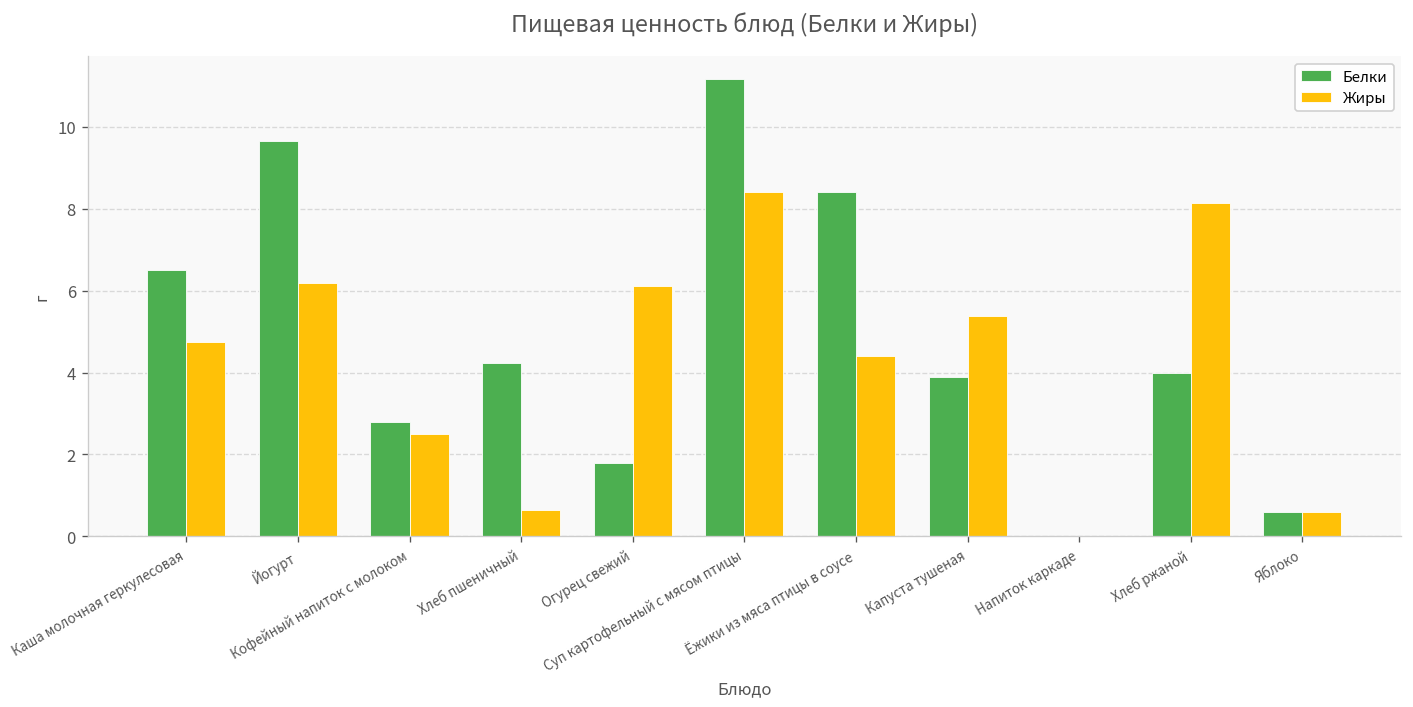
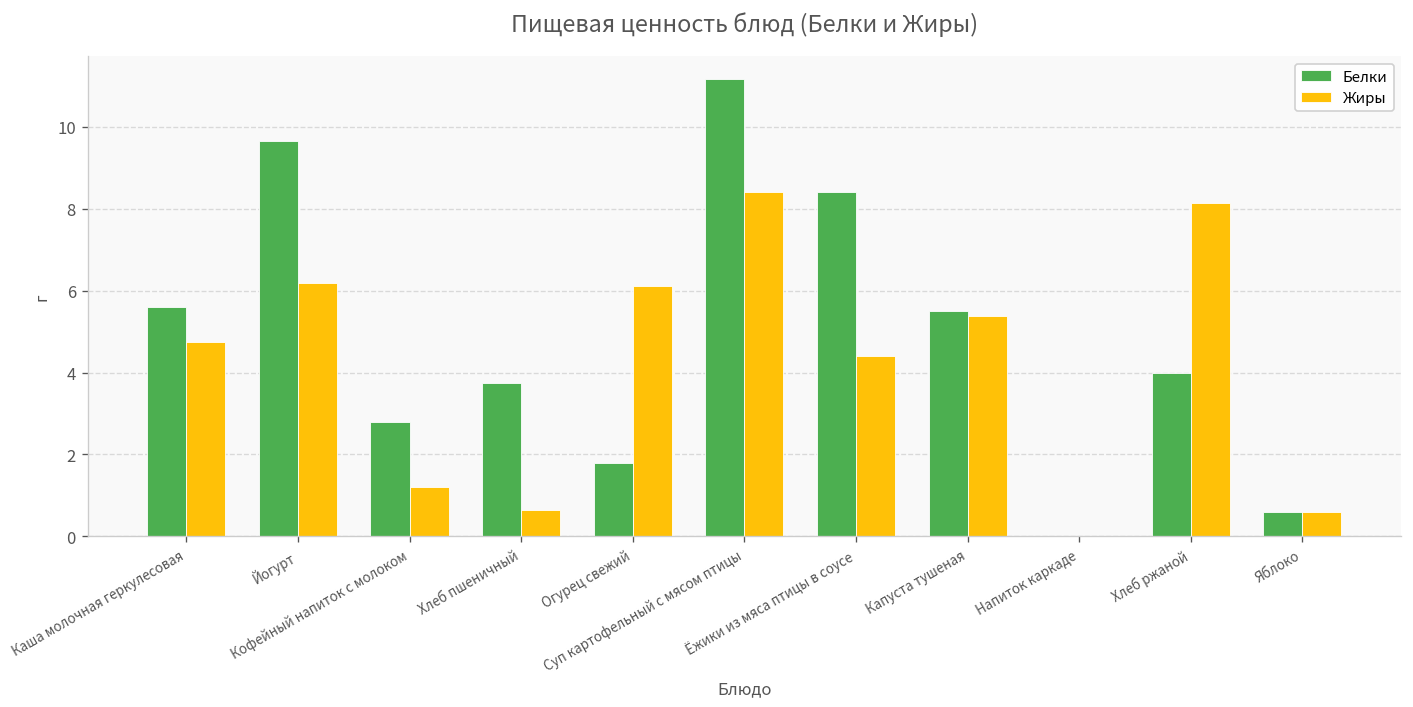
Белки, Каша молочная геркулесовая: 6.5 -> 5.6
Жиры, Кофейный напиток с молоком: 2.5 -> 1.2
Белки, Хлеб пшеничный: 4.2 -> 3.8
Белки, Капуста тушеная: 3.9 -> 5.5
